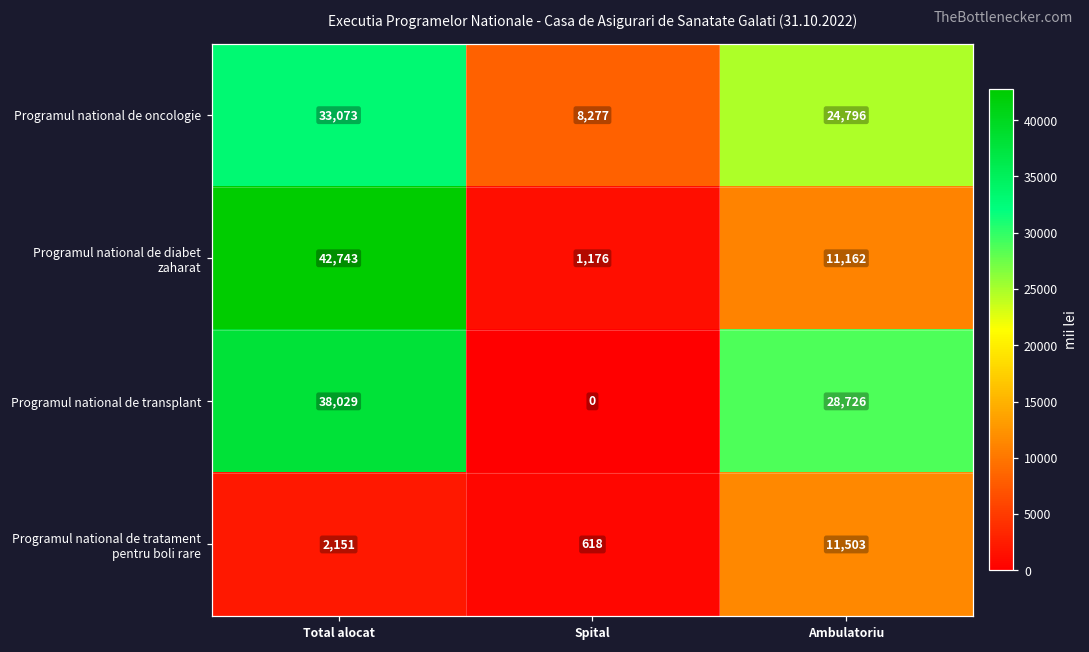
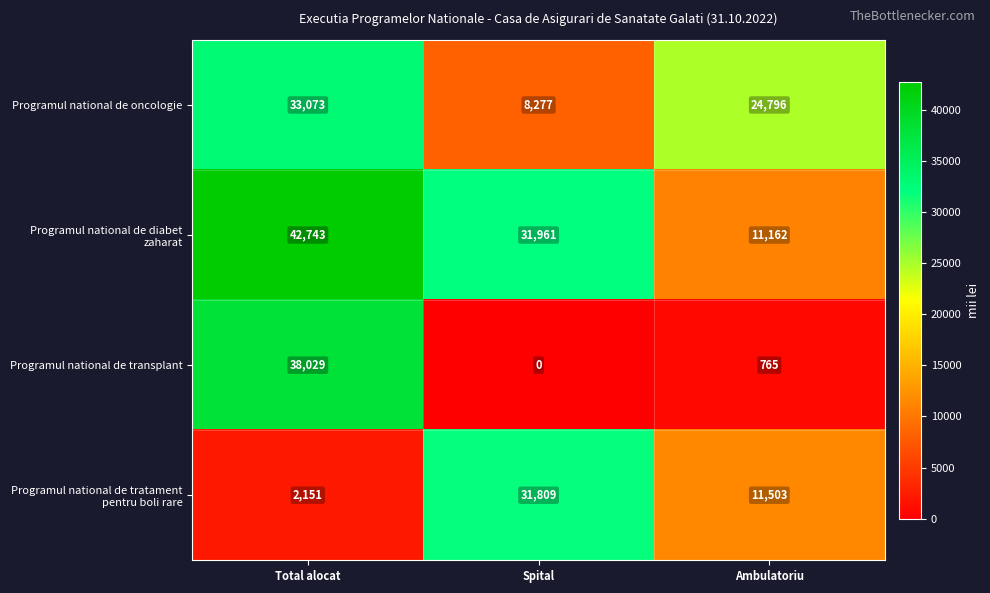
Programul national de diabet zaharat, Spital: 1,176 -> 31,961
Programul national de transplant, Ambulatoriu: 28,726 -> 765
Programul national de tratament pentru boli rare, Spital: 618 -> 31,809
